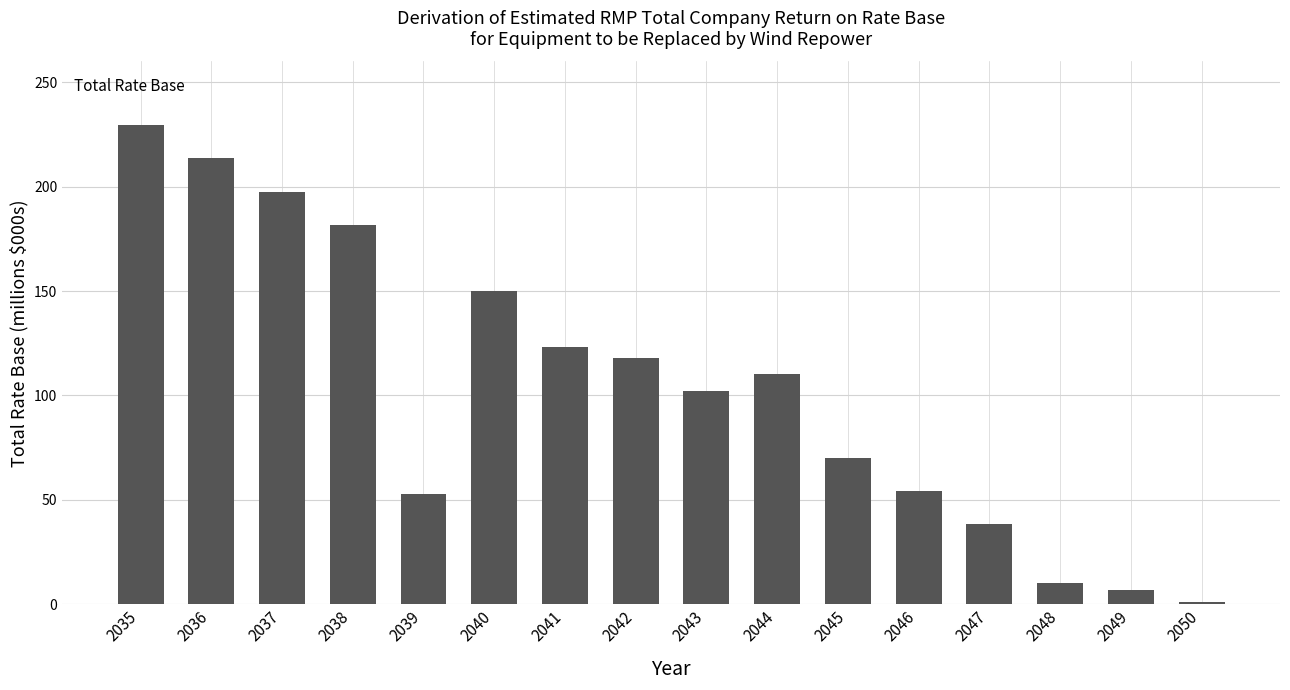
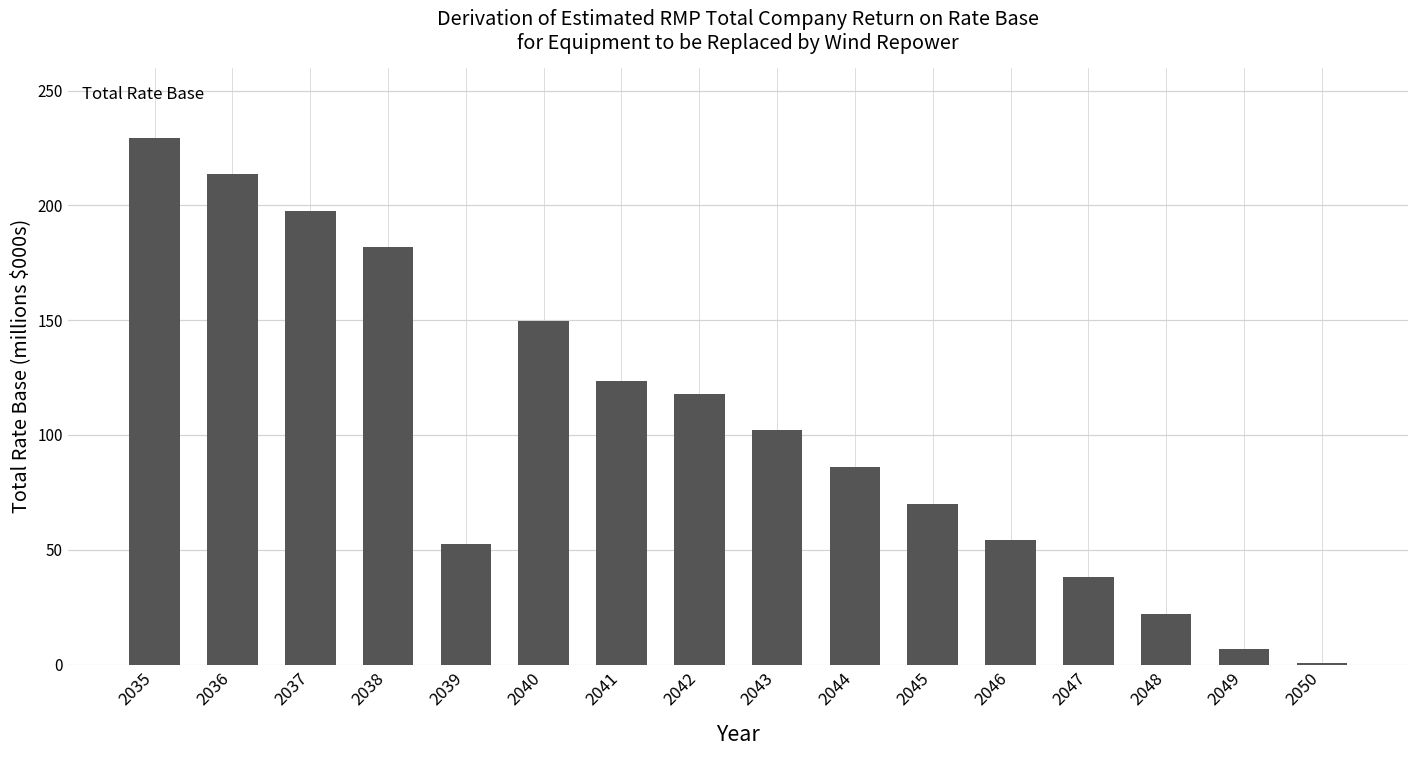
2044: 110 -> 86
2048: 10 -> 22
